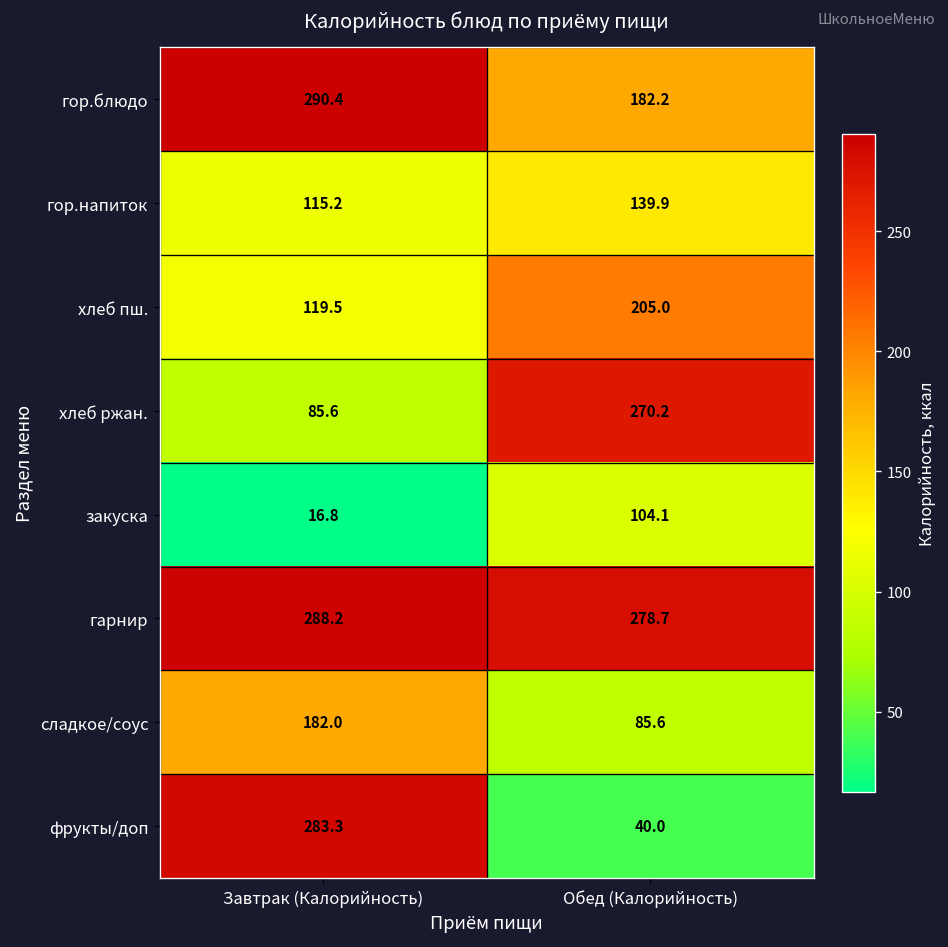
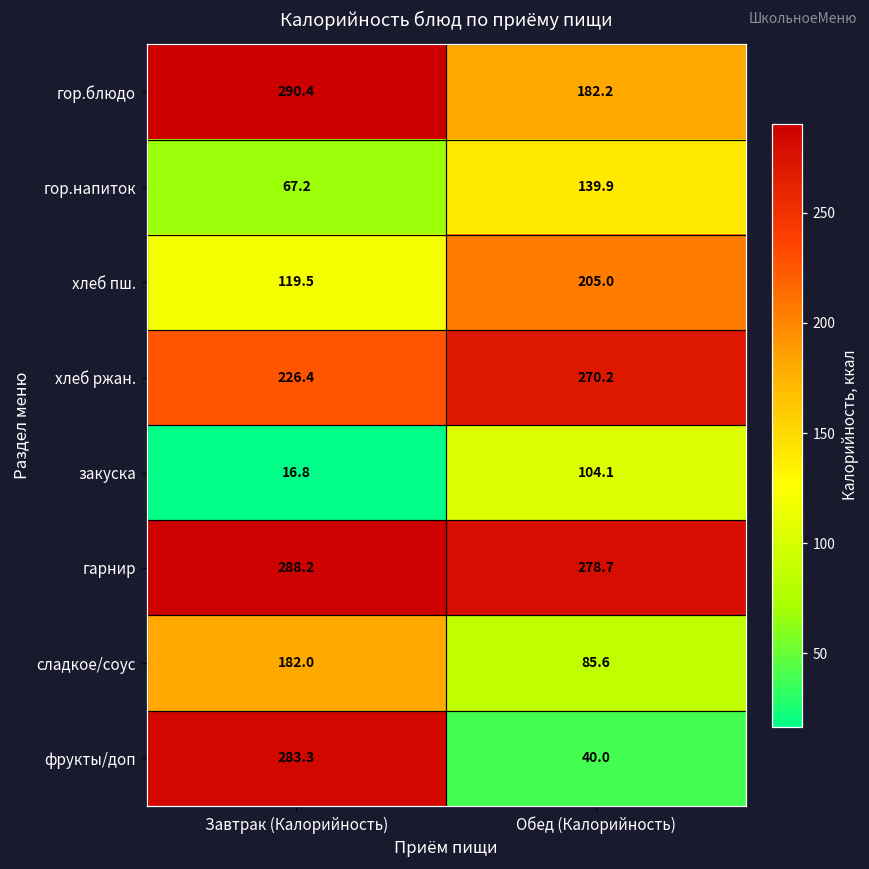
гор.напиток, Завтрак (Калорийность): 115.2 -> 67.2
хлеб ржан., Завтрак (Калорийность): 85.6 -> 226.4
